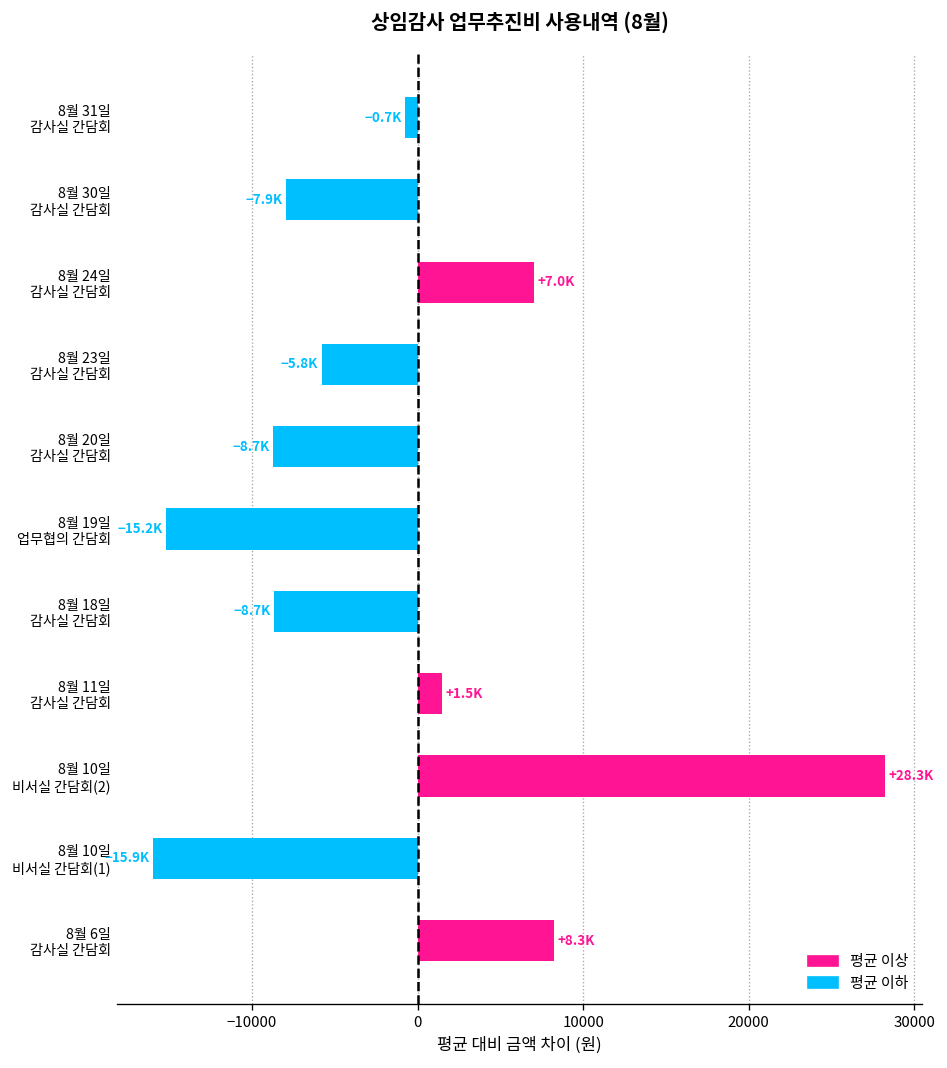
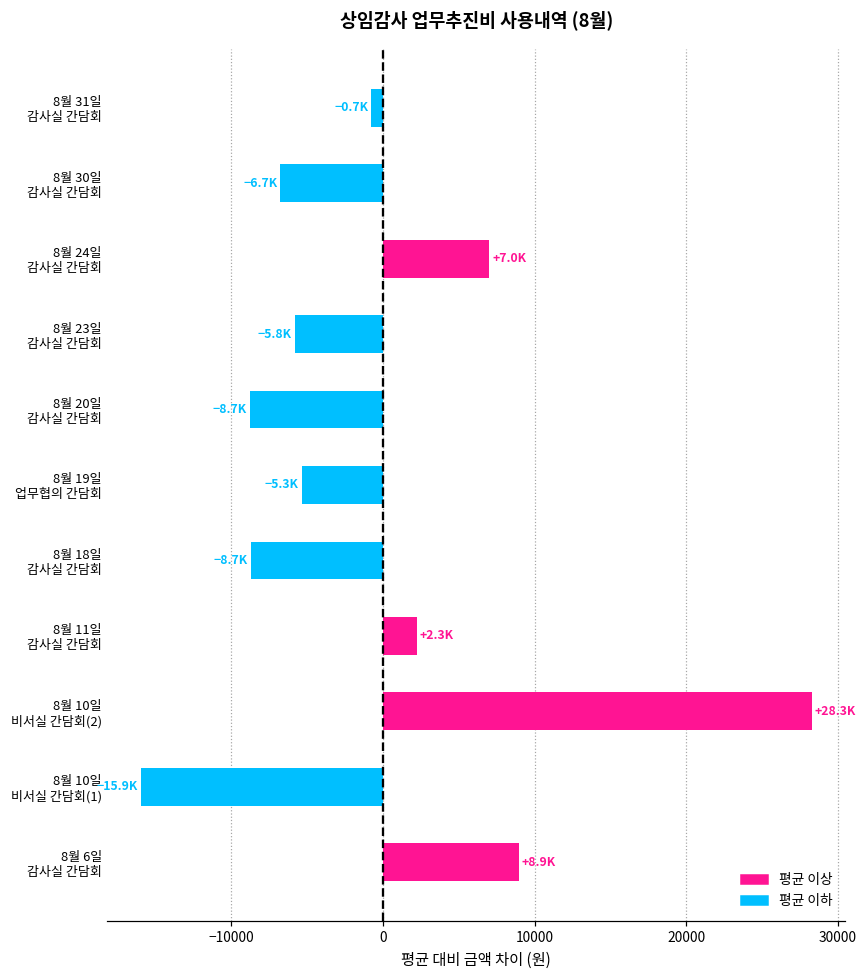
8월 30일 감사실 간담회: -7.9K -> -6.7K
8월 19일 업무협의 간담회: -15.2K -> -5.3K
8월 11일 감사실 간담회: +1.5K -> +2.3K
8월 6일 감사실 간담회: +8.3K -> +8.9K
